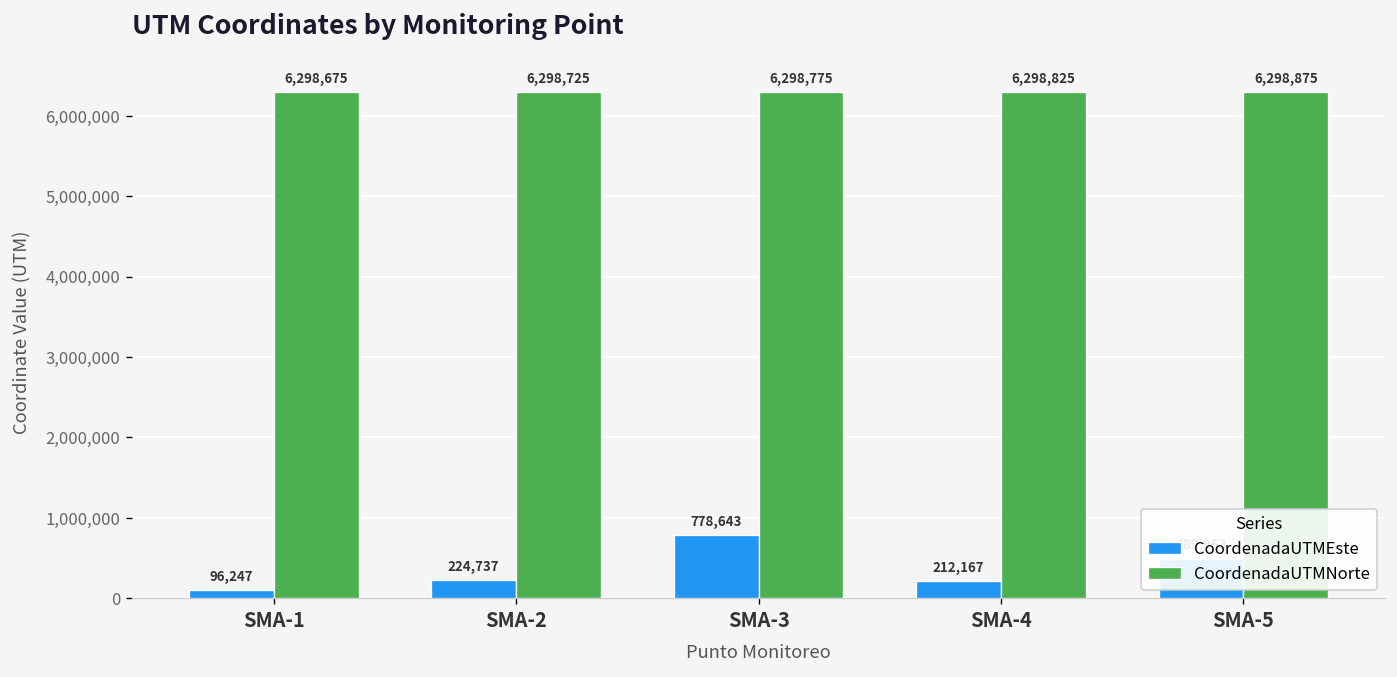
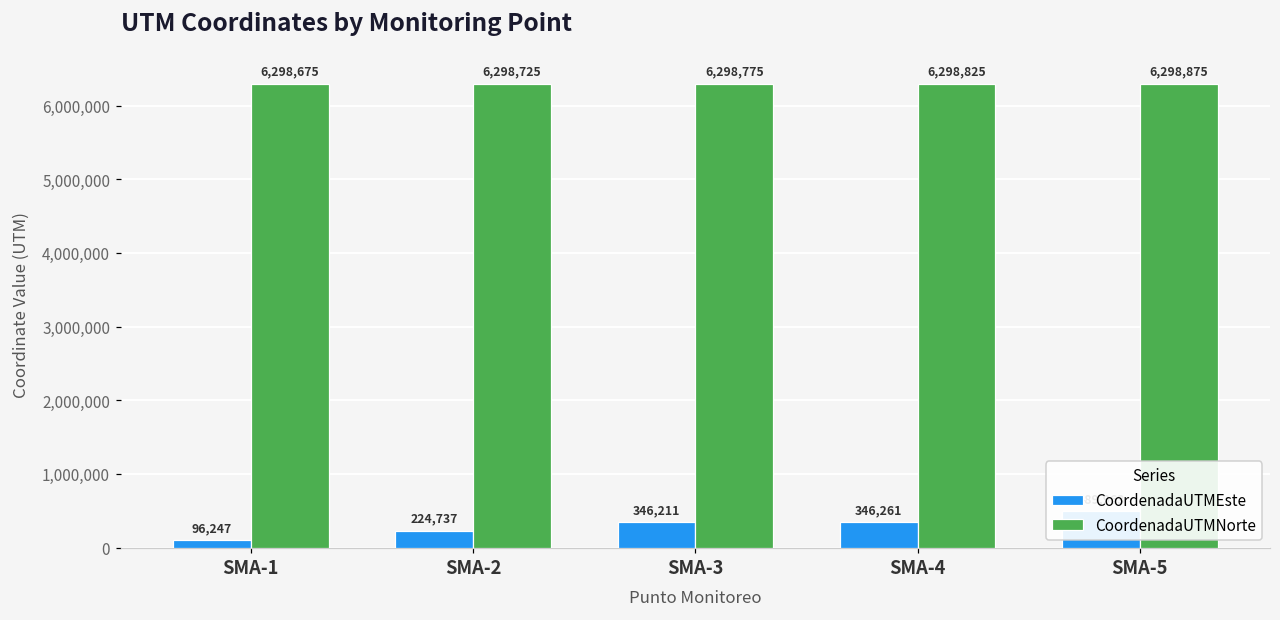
CoordenadaUTMEste, SMA-3: 778,643 -> 346,211
CoordenadaUTMEste, SMA-4: 212,167 -> 346,261
